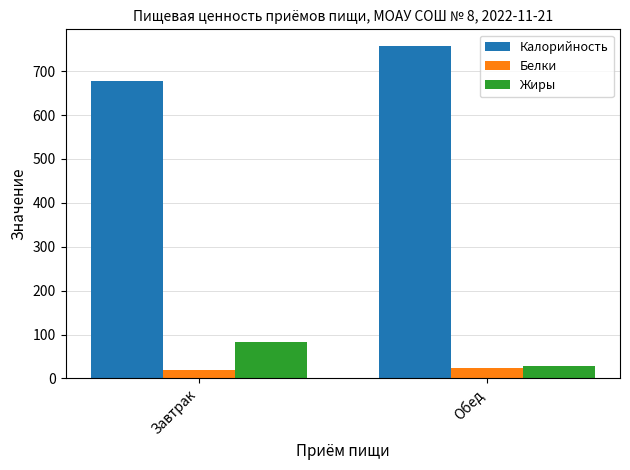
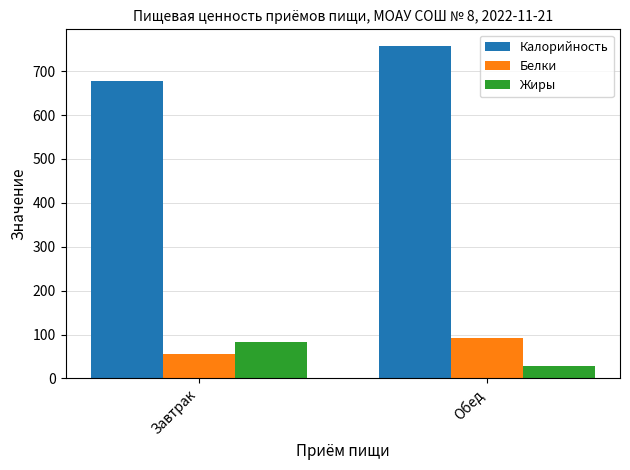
Белки, Завтрак: 20 -> 60
Белки, Обед: 20 -> 90
